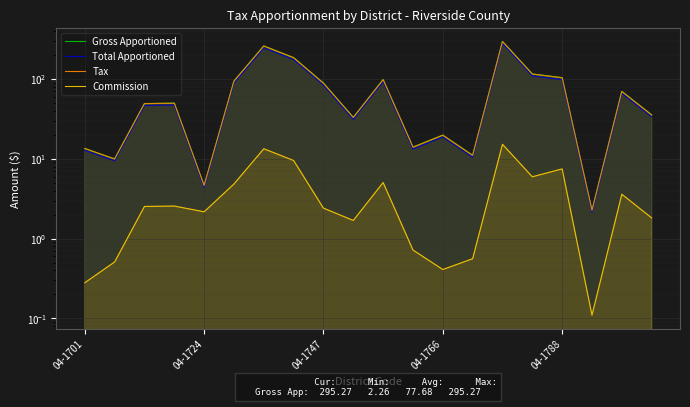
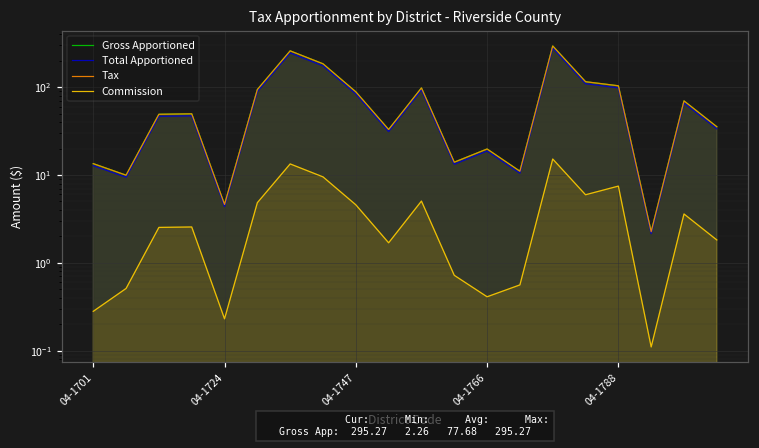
Commission, 04-1724: 2.2 -> 0.23
Commission, 04-1747: 2.4 -> 5
